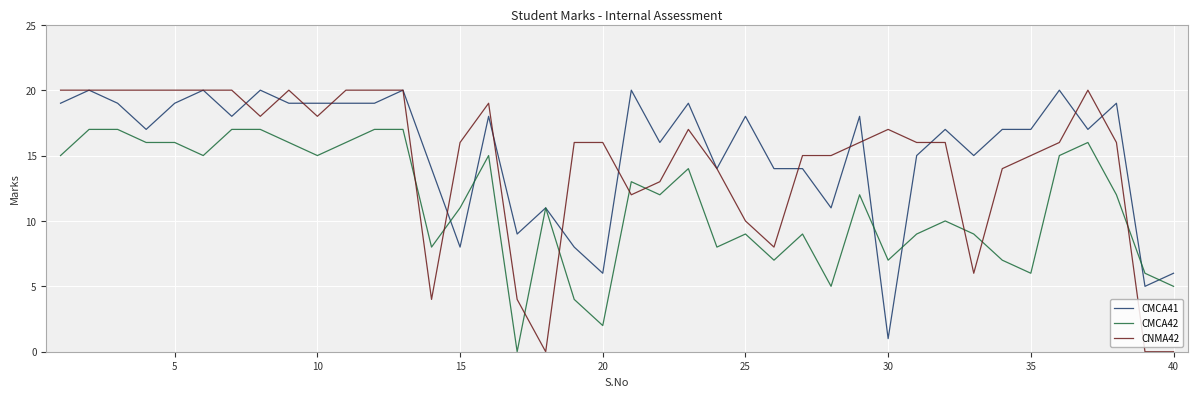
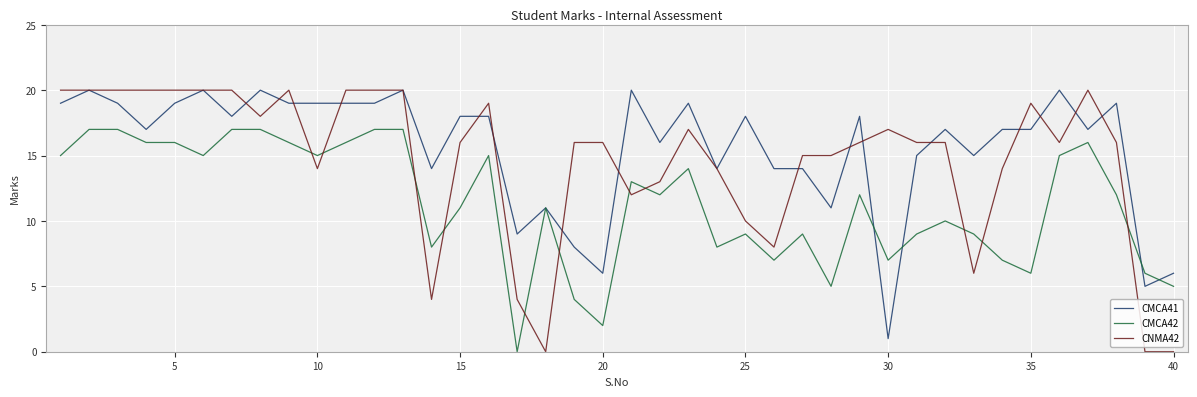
CNMA42, 10: 18 -> 14
CMCA41, 15: 8 -> 18
CNMA42, 35: 15 -> 19
